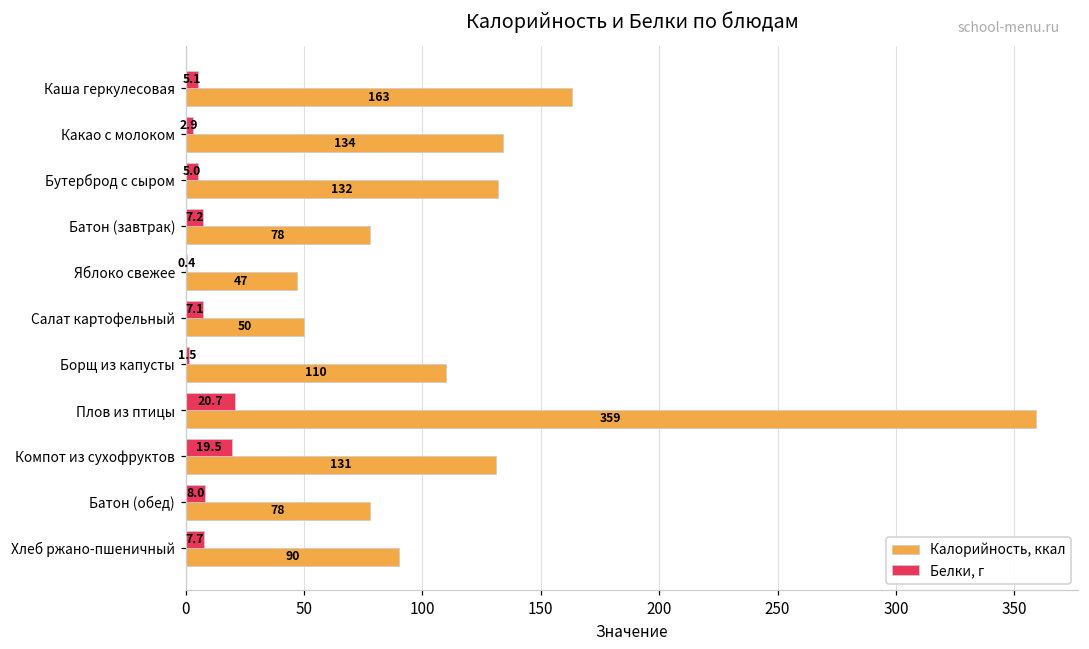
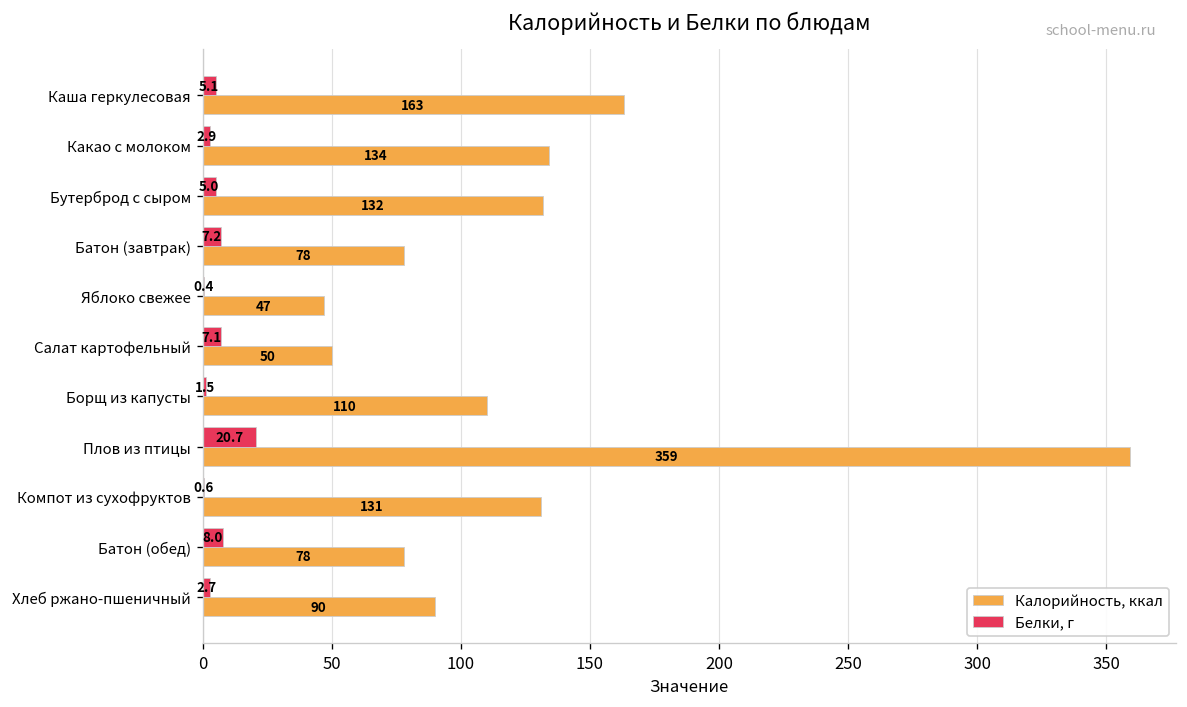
Белки, г, Компот из сухофруктов: 19.5 -> 0.6
Белки, г, Хлеб ржано-пшеничный: 7.7 -> 2.7
